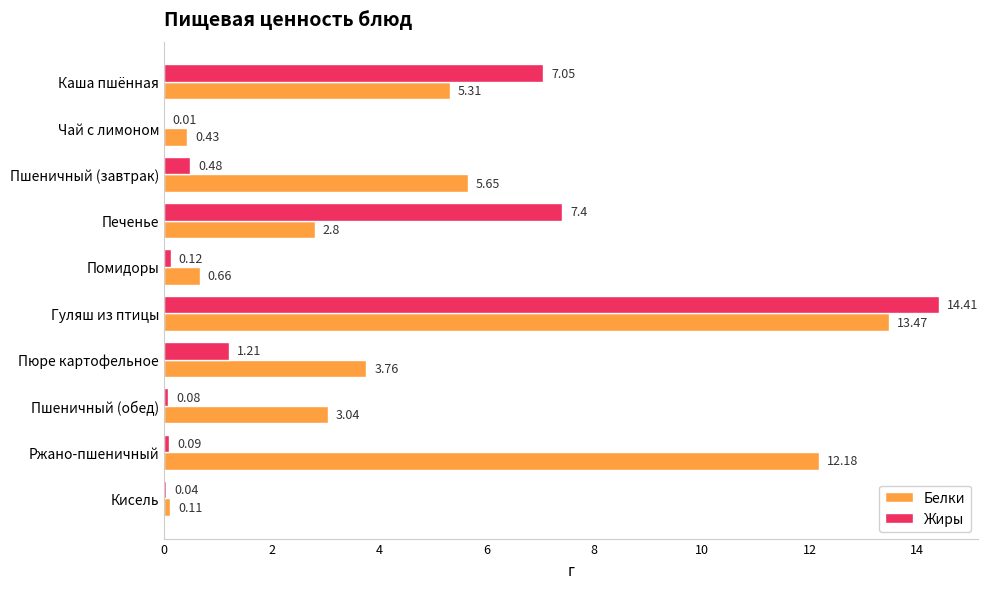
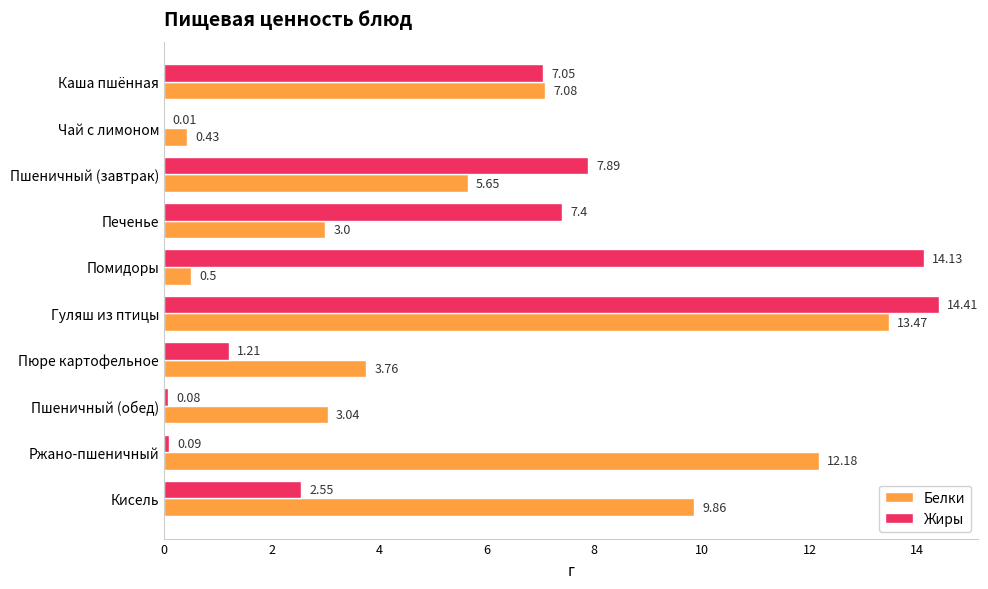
Белки, Каша пшённая: 5.31 -> 7.08
Жиры, Пшеничный (завтрак): 0.48 -> 7.89
Белки, Печенье: 2.8 -> 3.0
Жиры, Помидоры: 0.12 -> 14.13
Белки, Помидоры: 0.66 -> 0.5
Жиры, Кисель: 0.04 -> 2.55
Белки, Кисель: 0.11 -> 9.86
